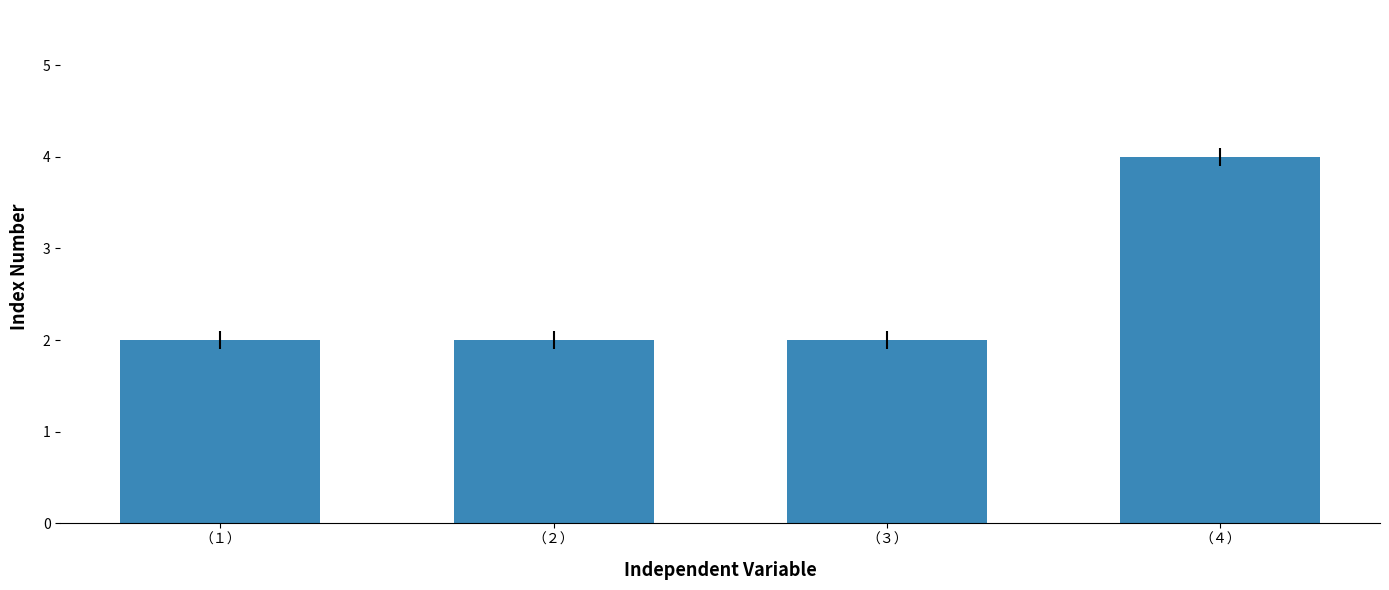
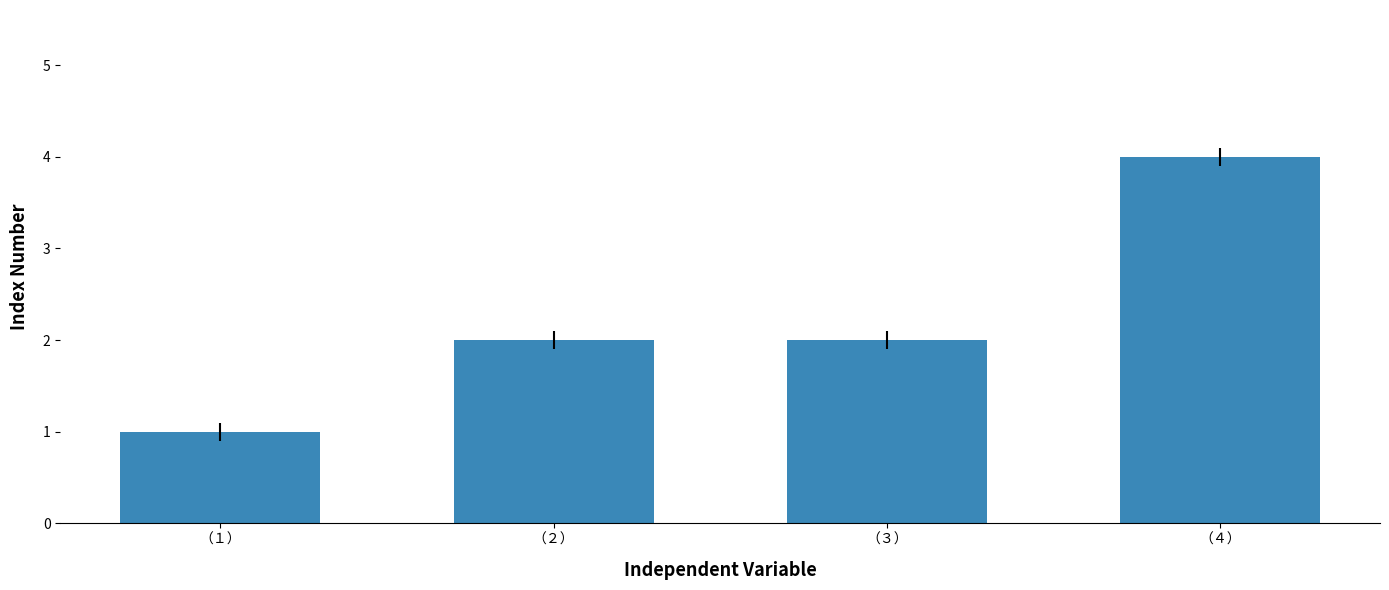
（１）: 2 -> 1
